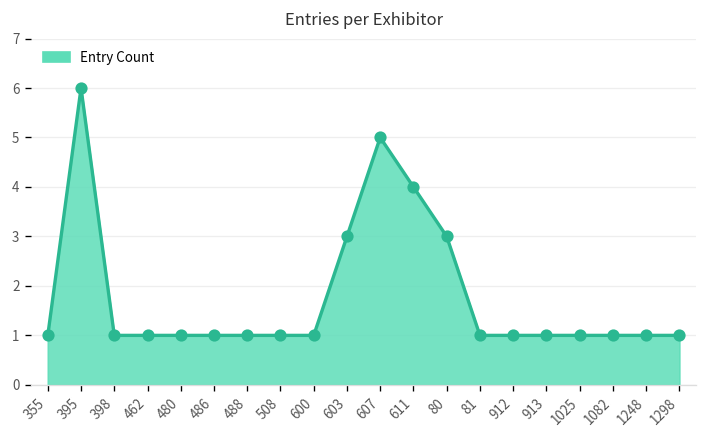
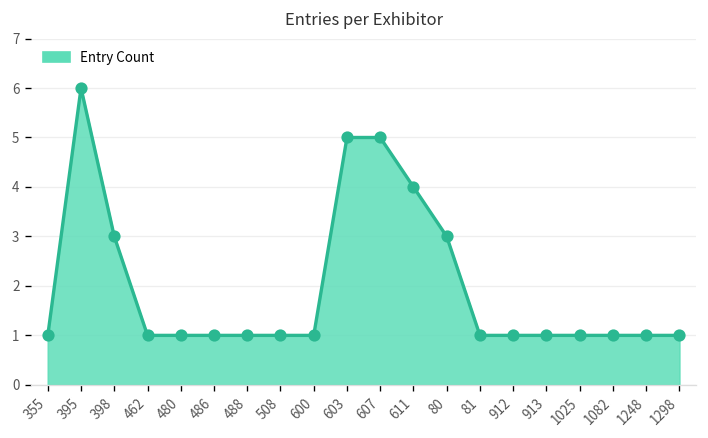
398: 1 -> 3
603: 3 -> 5
